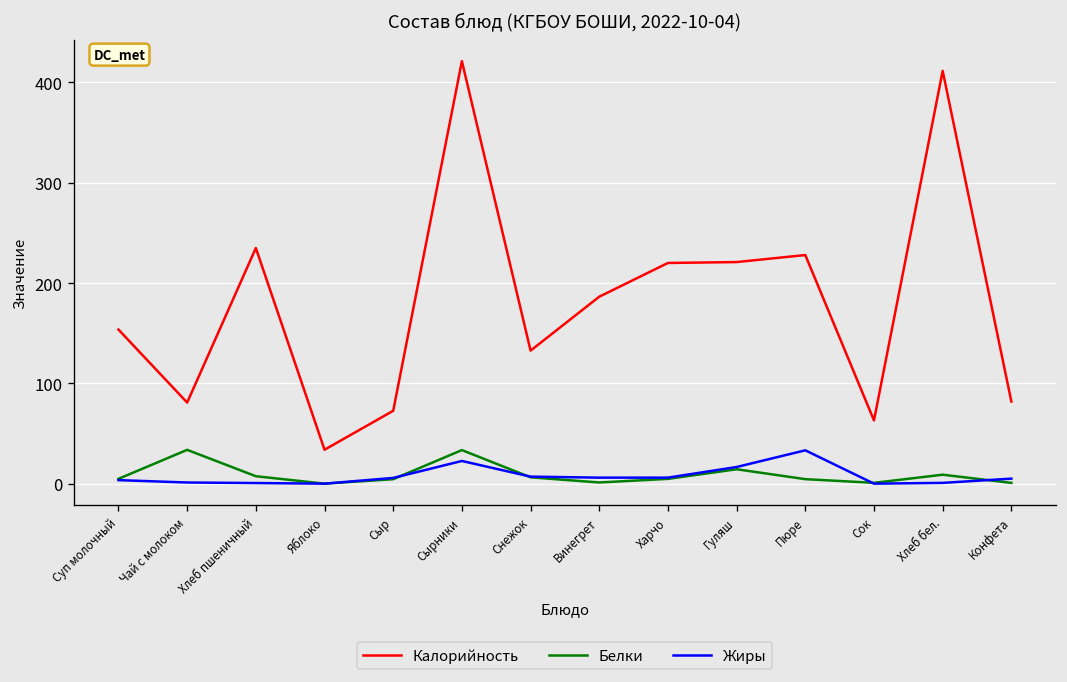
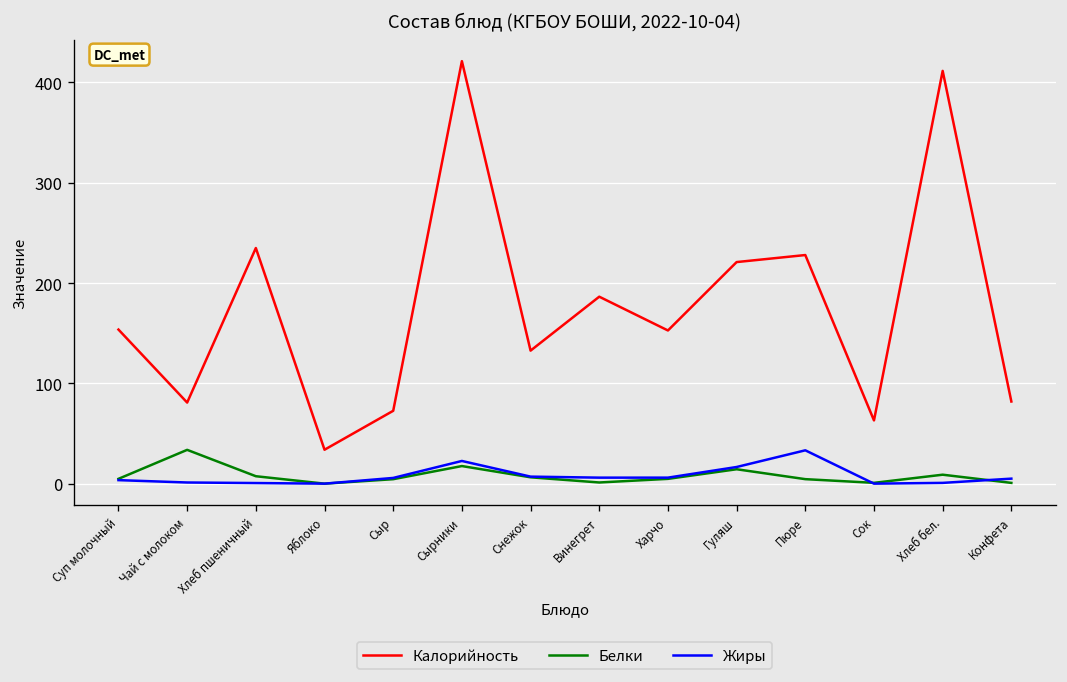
Белки, Сырники: 30 -> 20
Калорийность, Харчо: 220 -> 150
